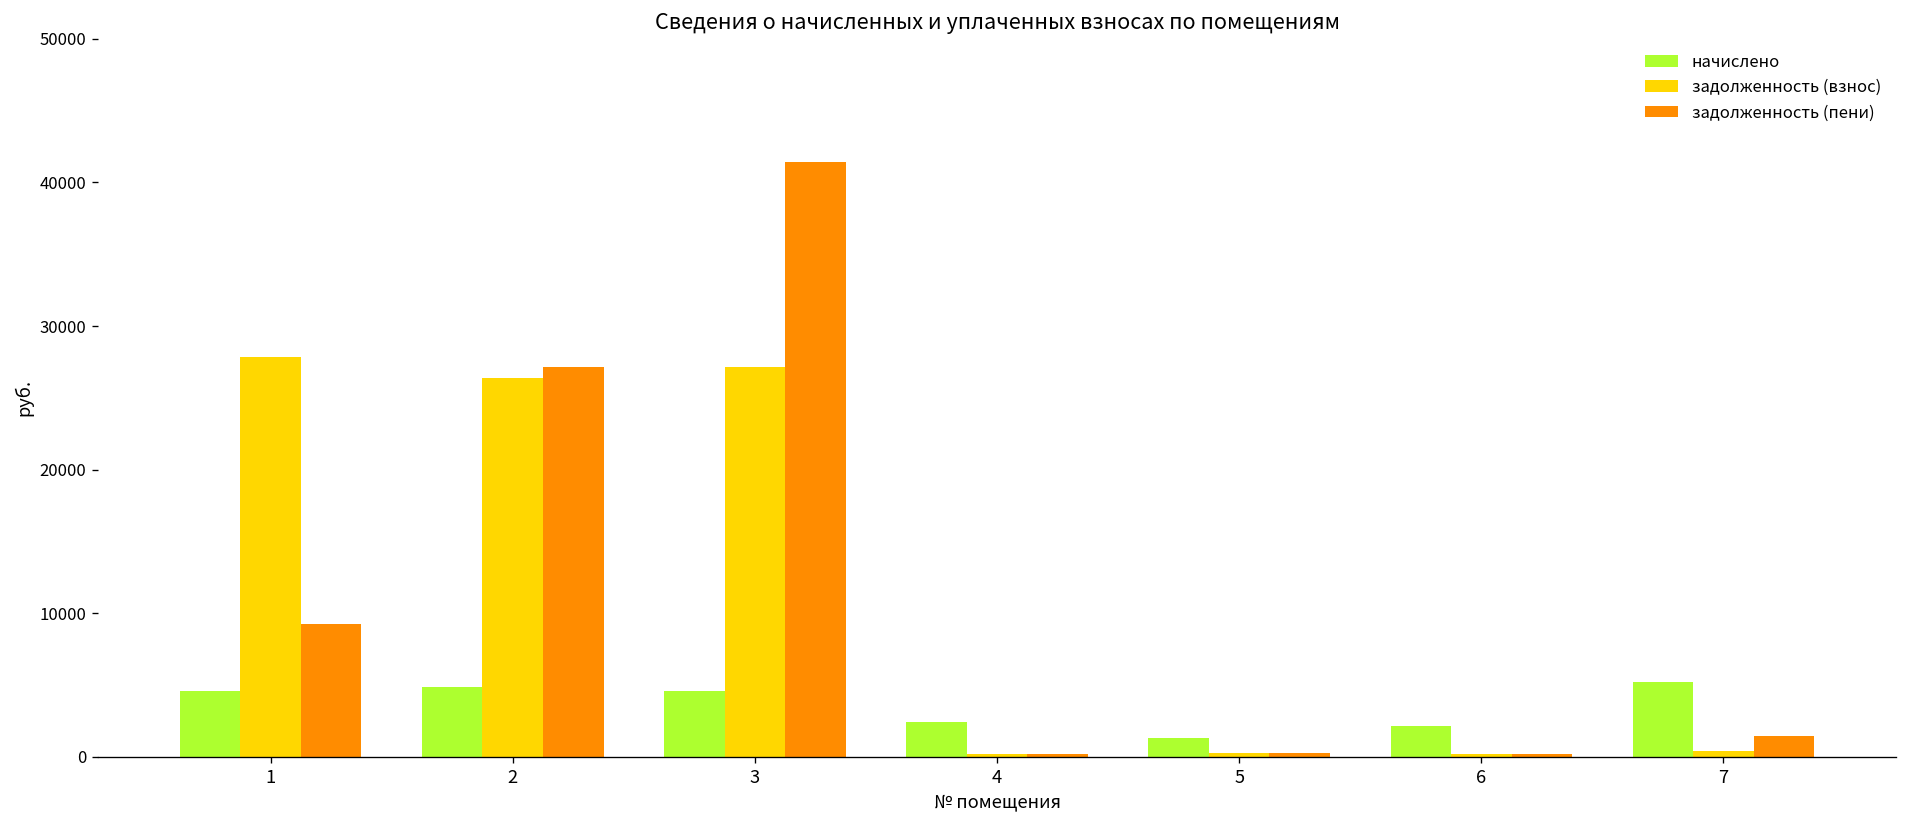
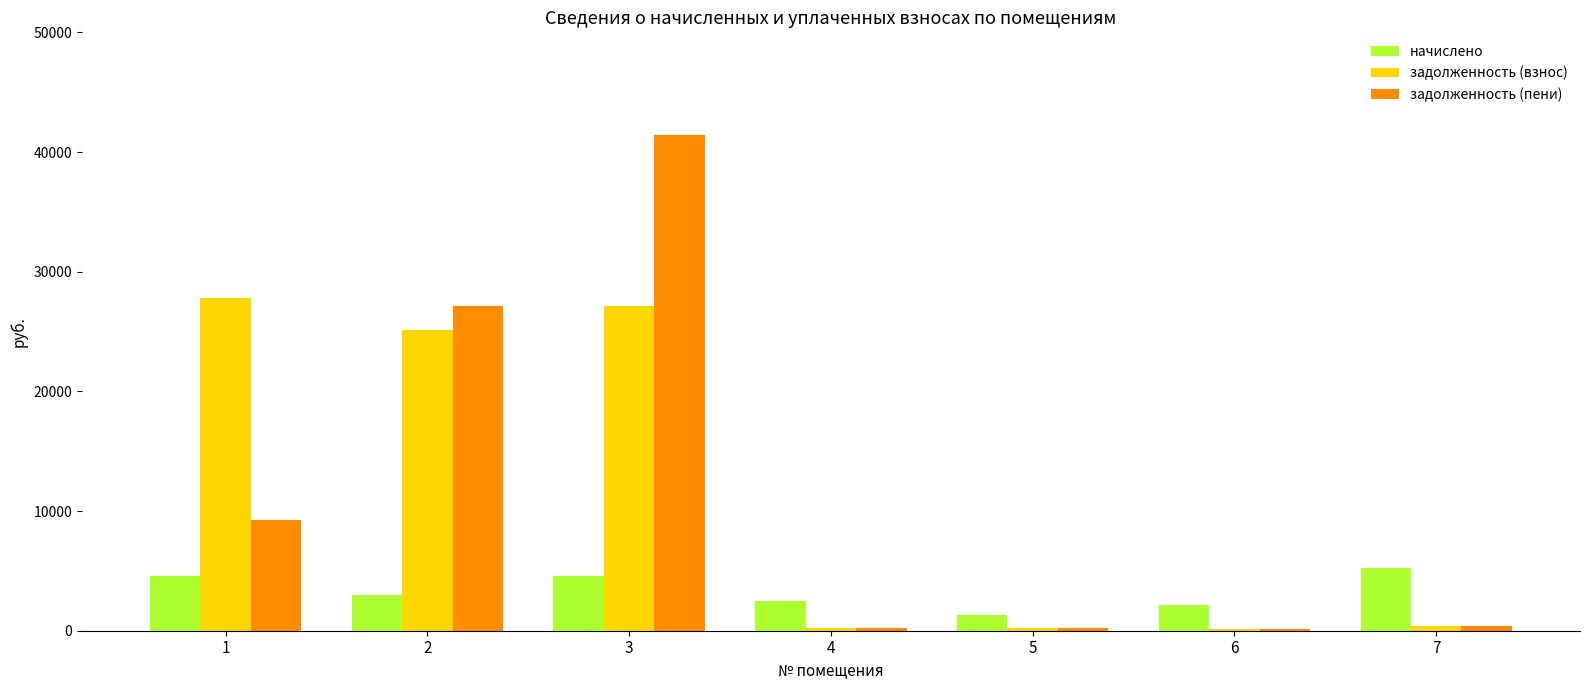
начислено, 2: 4900 -> 3000
задолженность (взнос), 2: 26400 -> 25100
задолженность (пени), 7: 1500 -> 400
